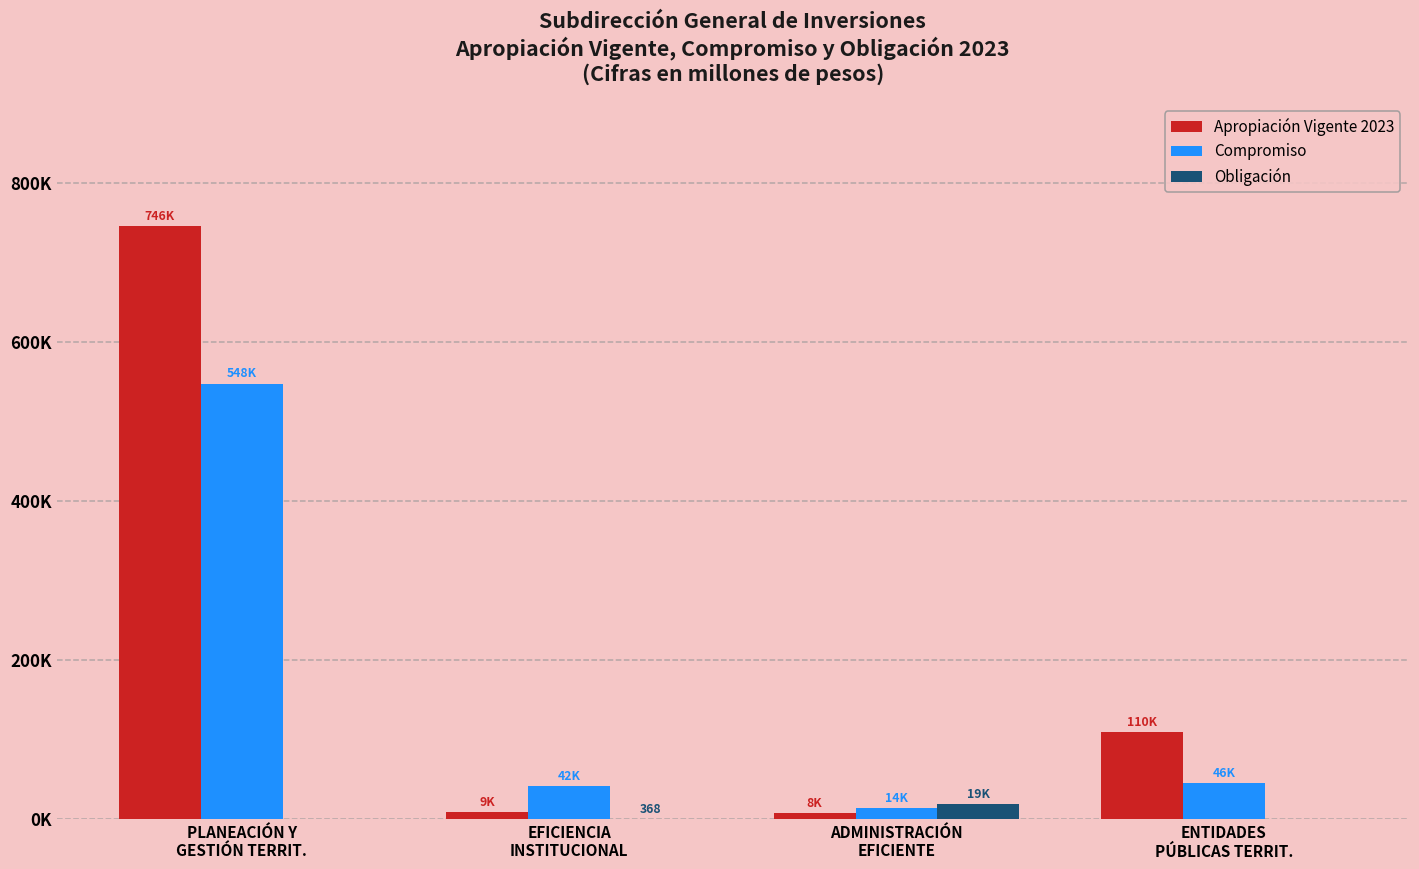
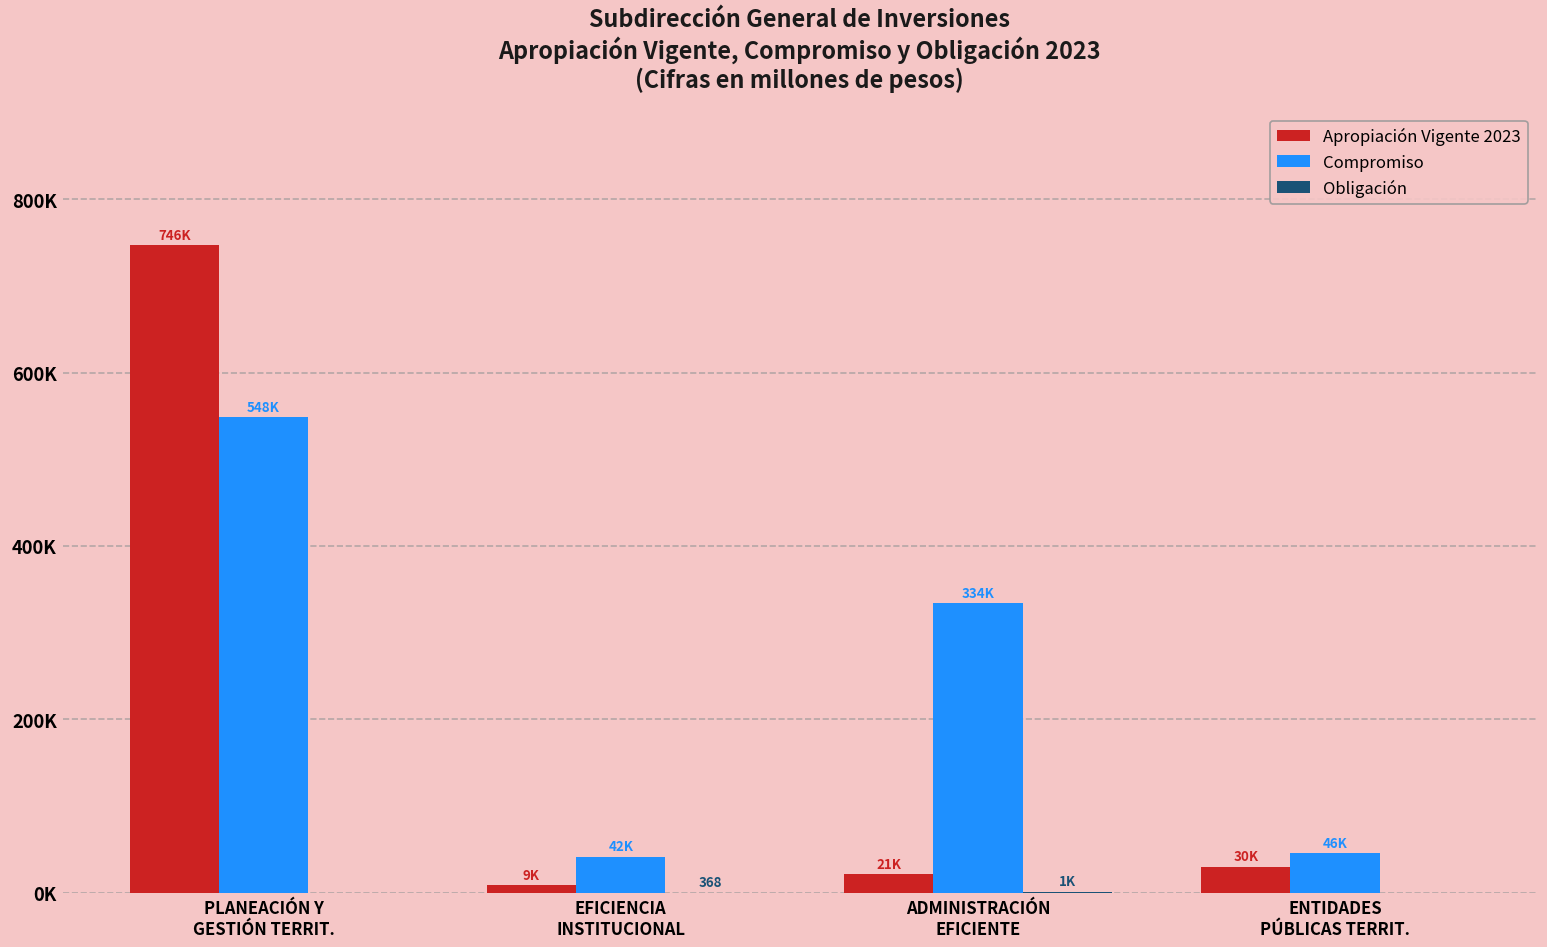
Apropiación Vigente 2023, ADMINISTRACIÓN EFICIENTE: 8K -> 21K
Compromiso, ADMINISTRACIÓN EFICIENTE: 14K -> 334K
Obligación, ADMINISTRACIÓN EFICIENTE: 19K -> 1K
Apropiación Vigente 2023, ENTIDADES PÚBLICAS TERRIT.: 110K -> 30K
